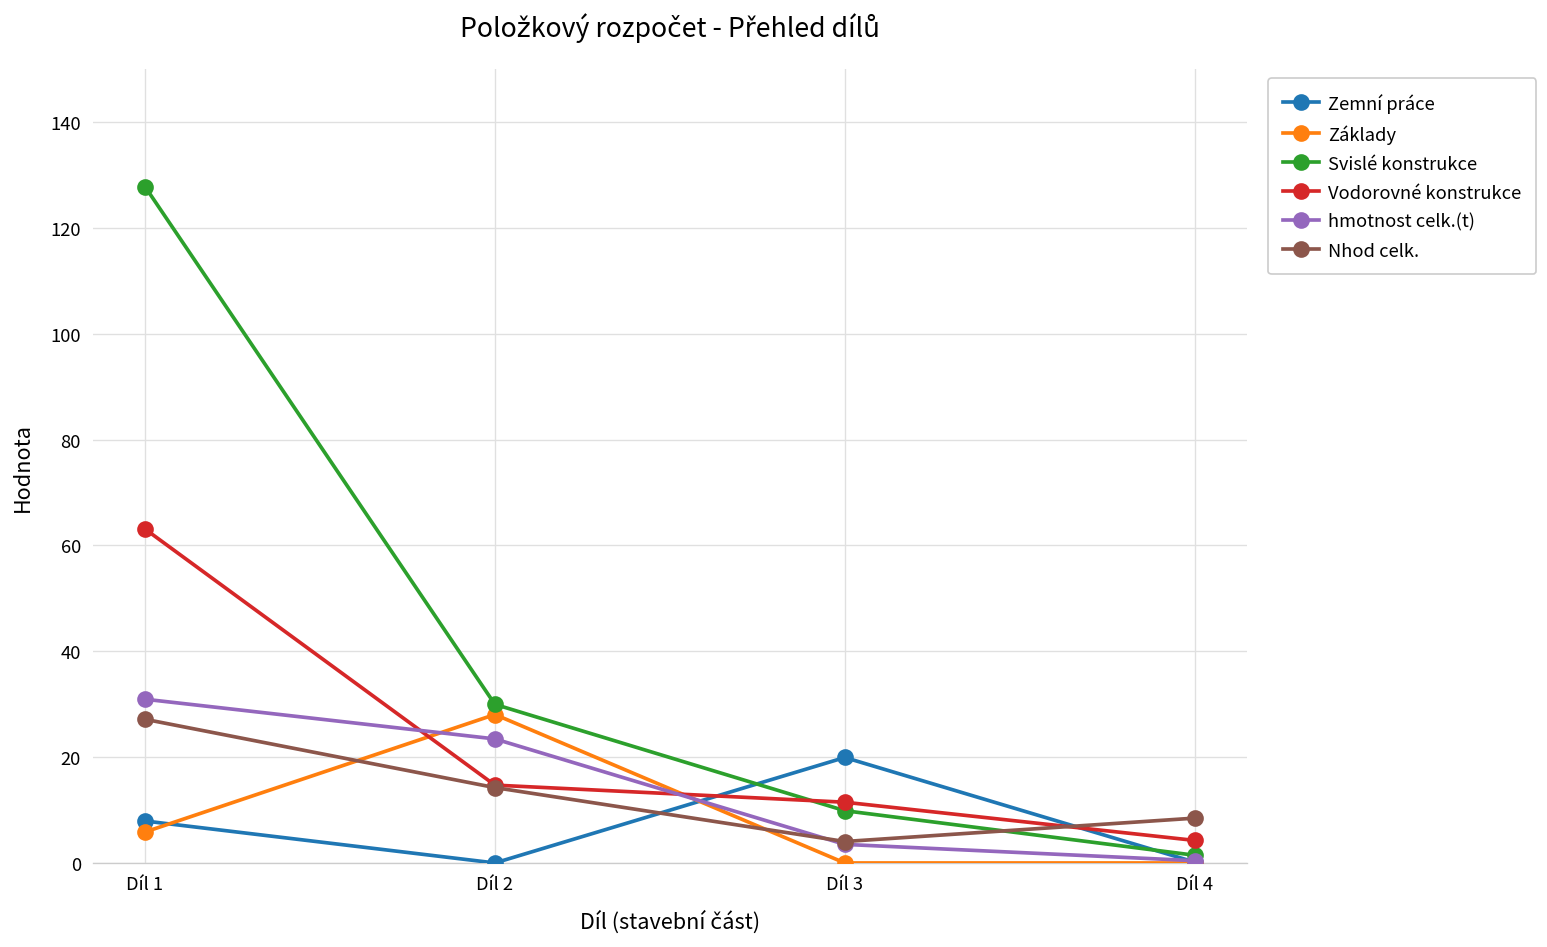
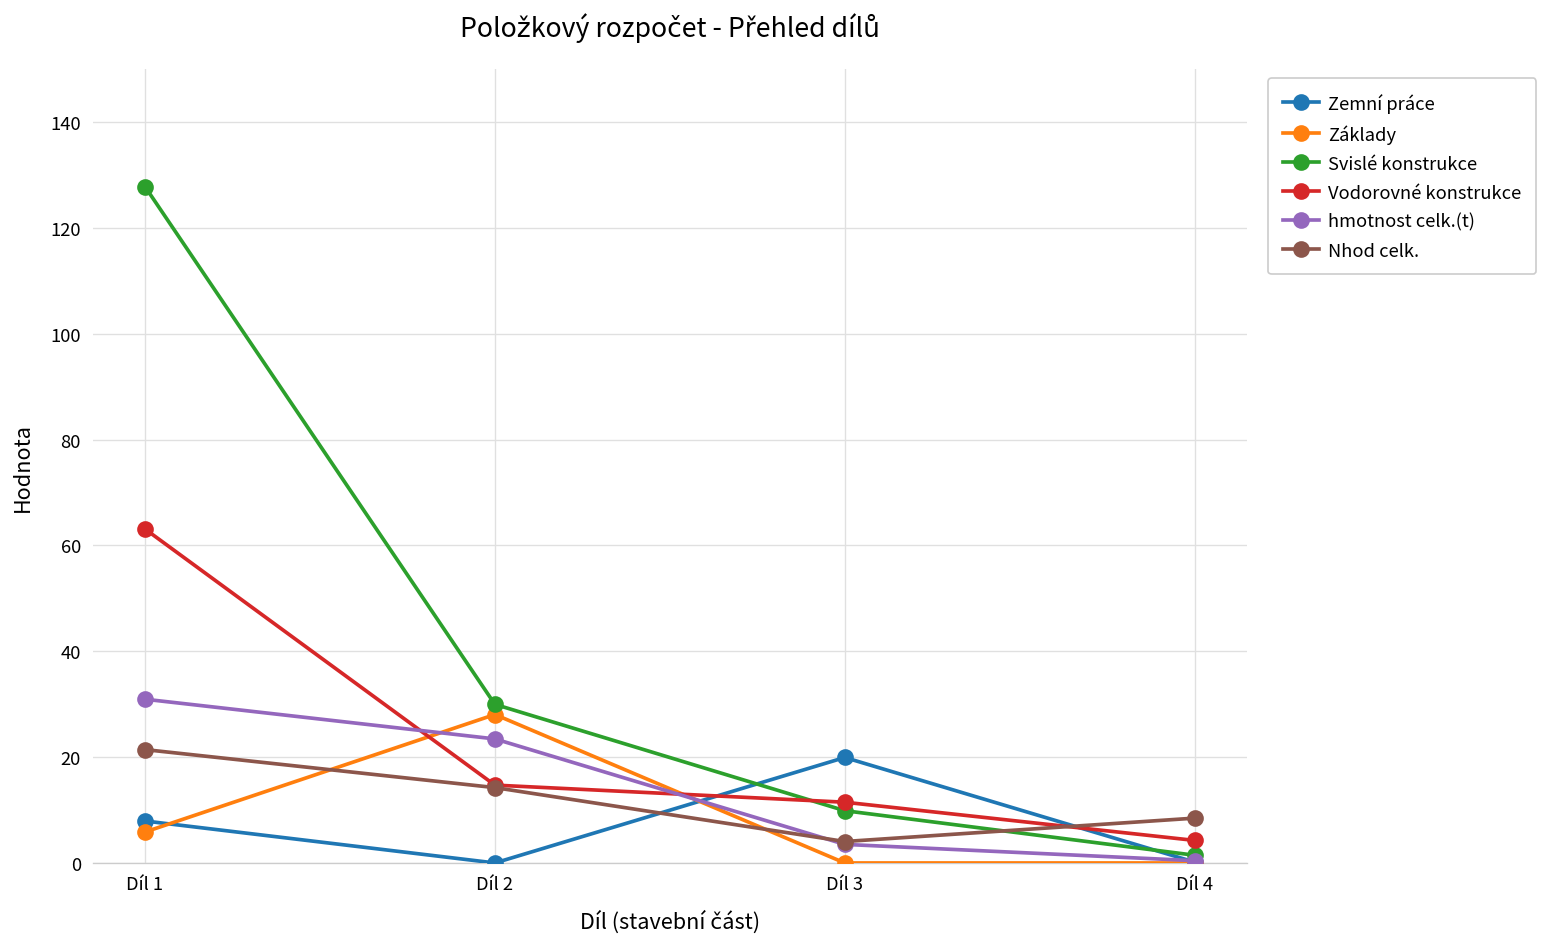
Nhod celk., Díl 1: 27 -> 21
